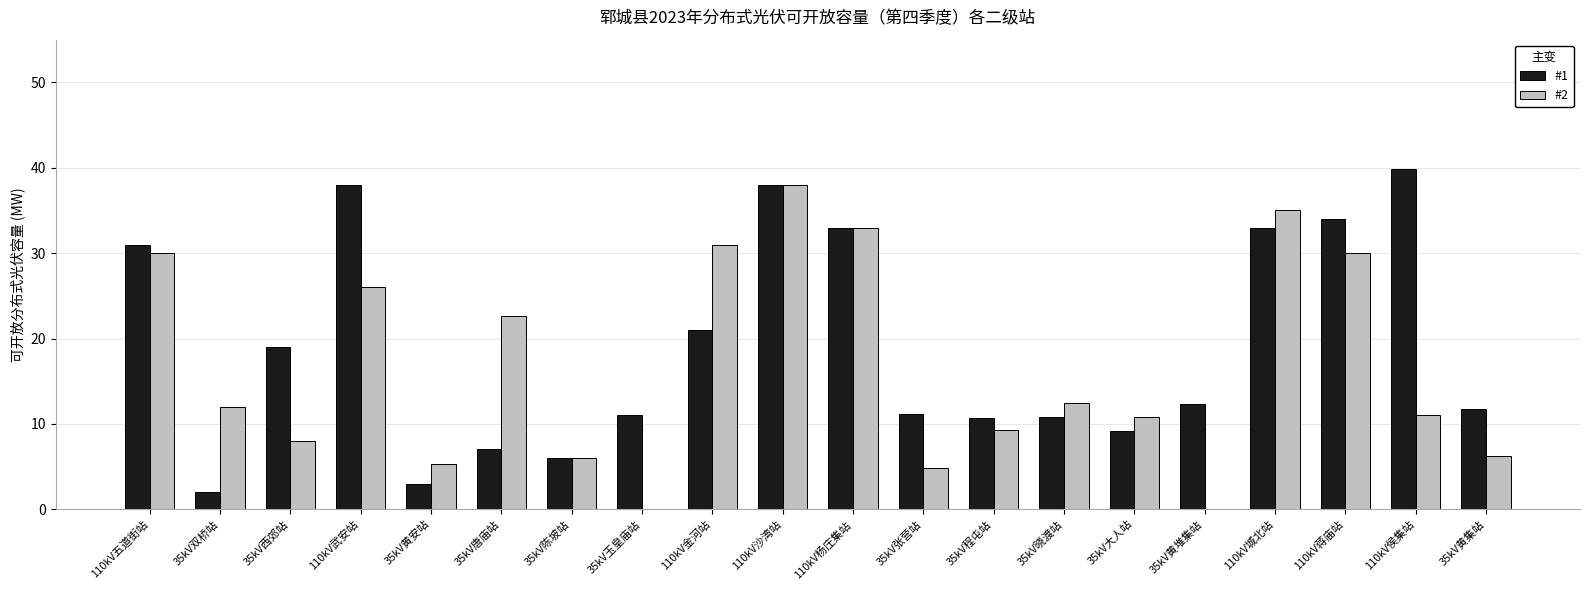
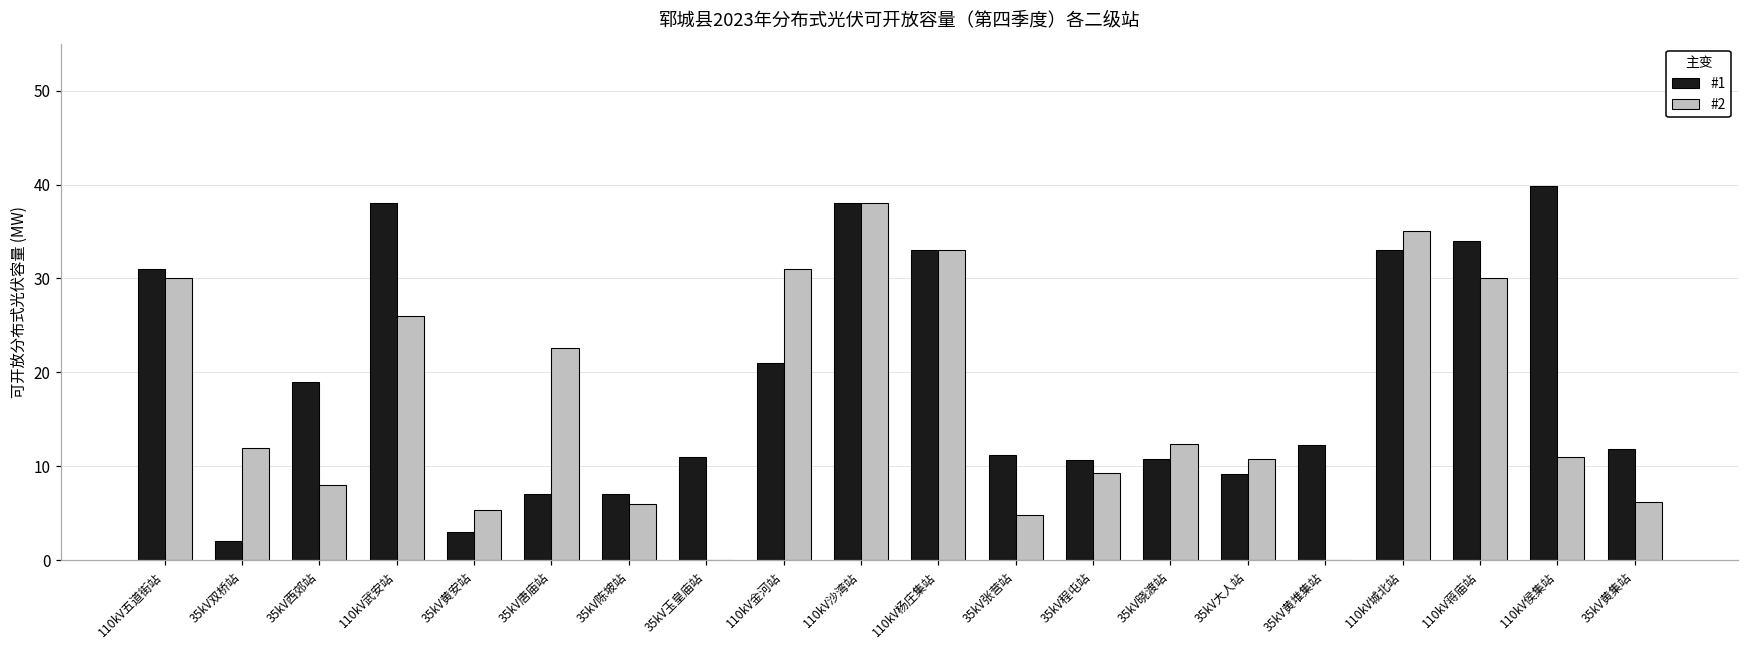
#1, 35kV陈坡站: 6 -> 7
